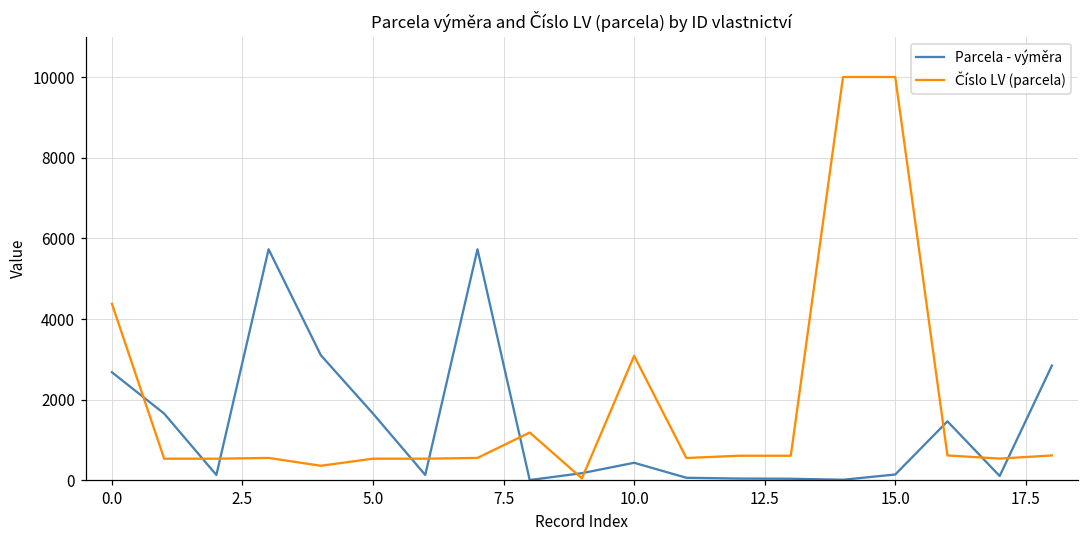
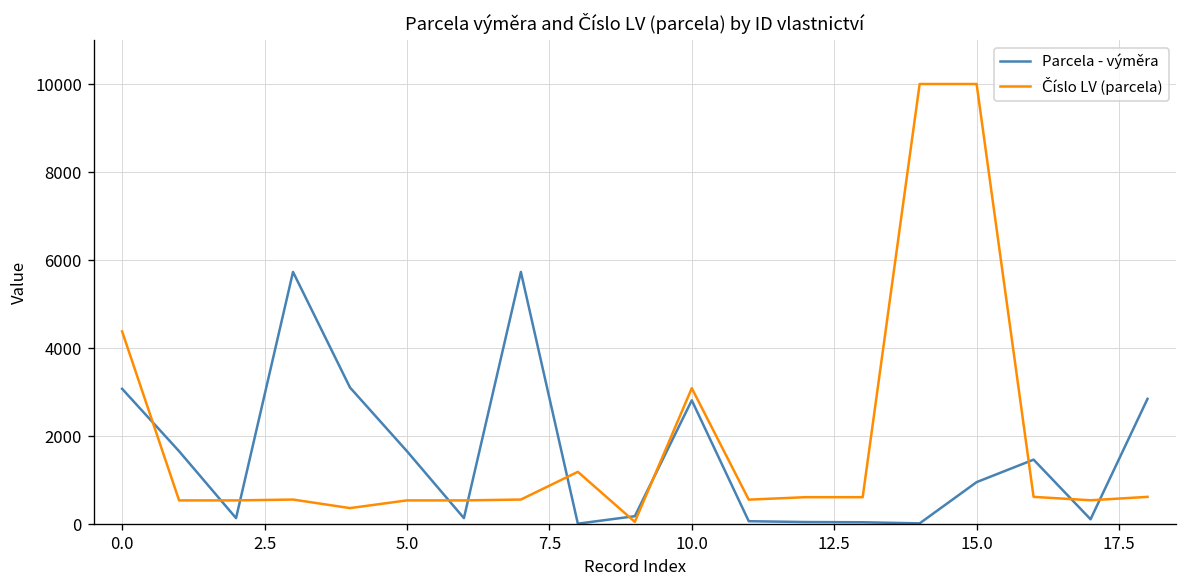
Parcela - výměra, 0.0: 2700 -> 3100
Parcela - výměra, 10.0: 400 -> 2800
Parcela - výměra, 15.0: 100 -> 1000
